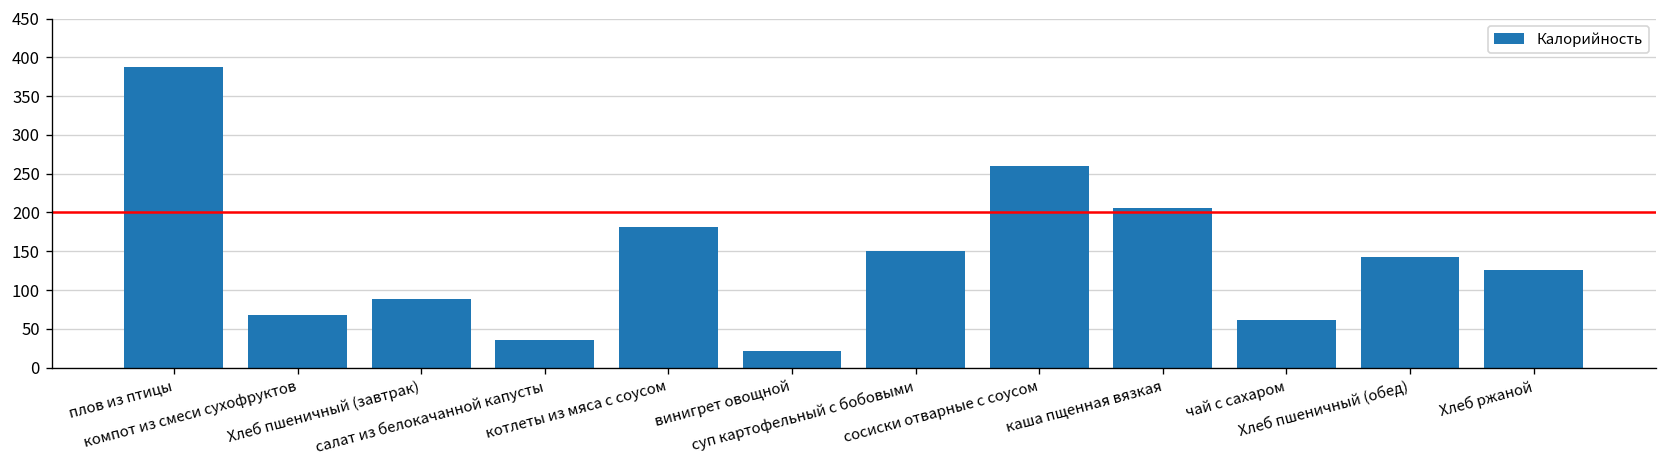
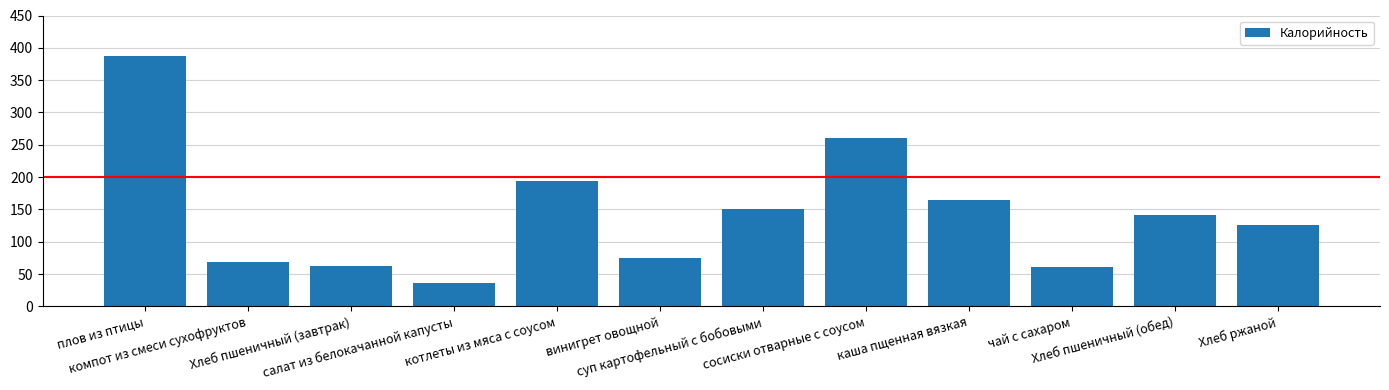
Хлеб пшеничный (завтрак): 90 -> 60
котлеты из мяса с соусом: 180 -> 190
винигрет овощной: 20 -> 80
каша пщенная вязкая: 210 -> 160
